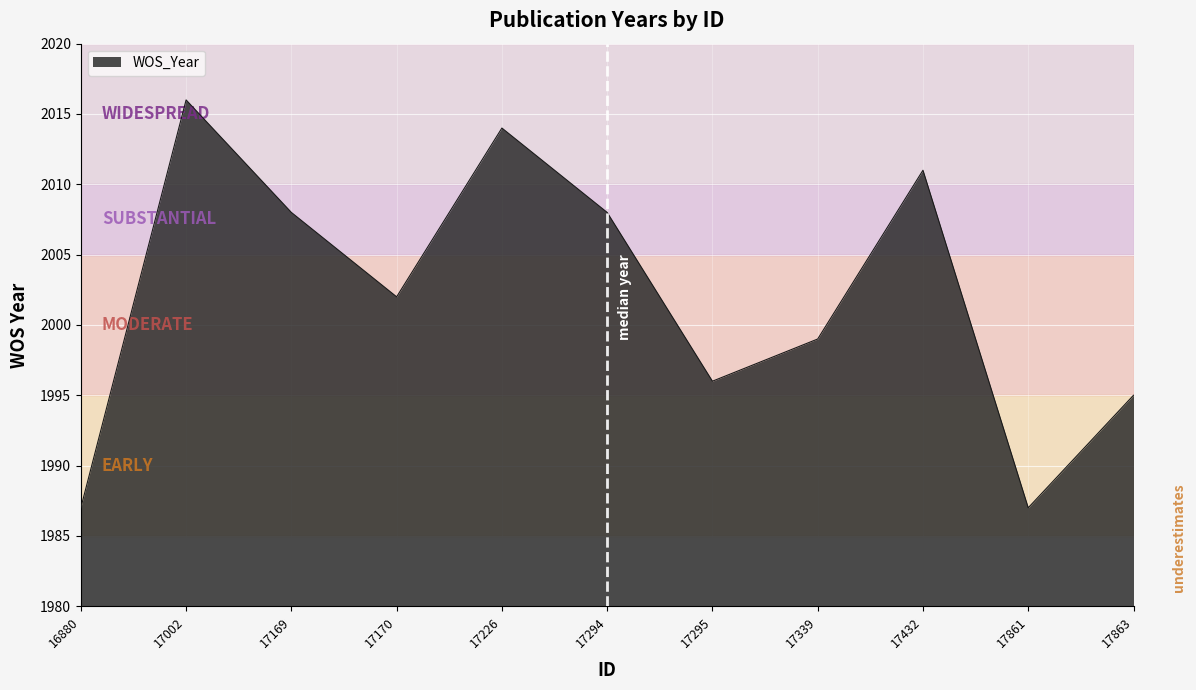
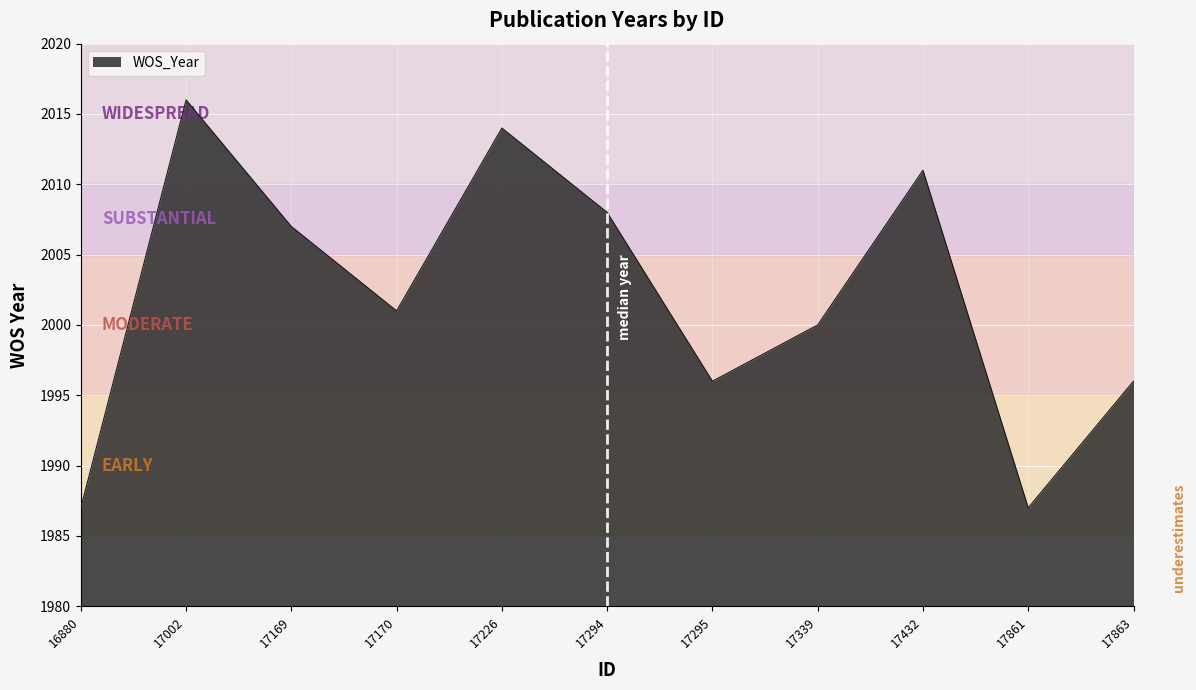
17169: 2008 -> 2007
17170: 2002 -> 2001
17339: 1999 -> 2000
17863: 1995 -> 1996
